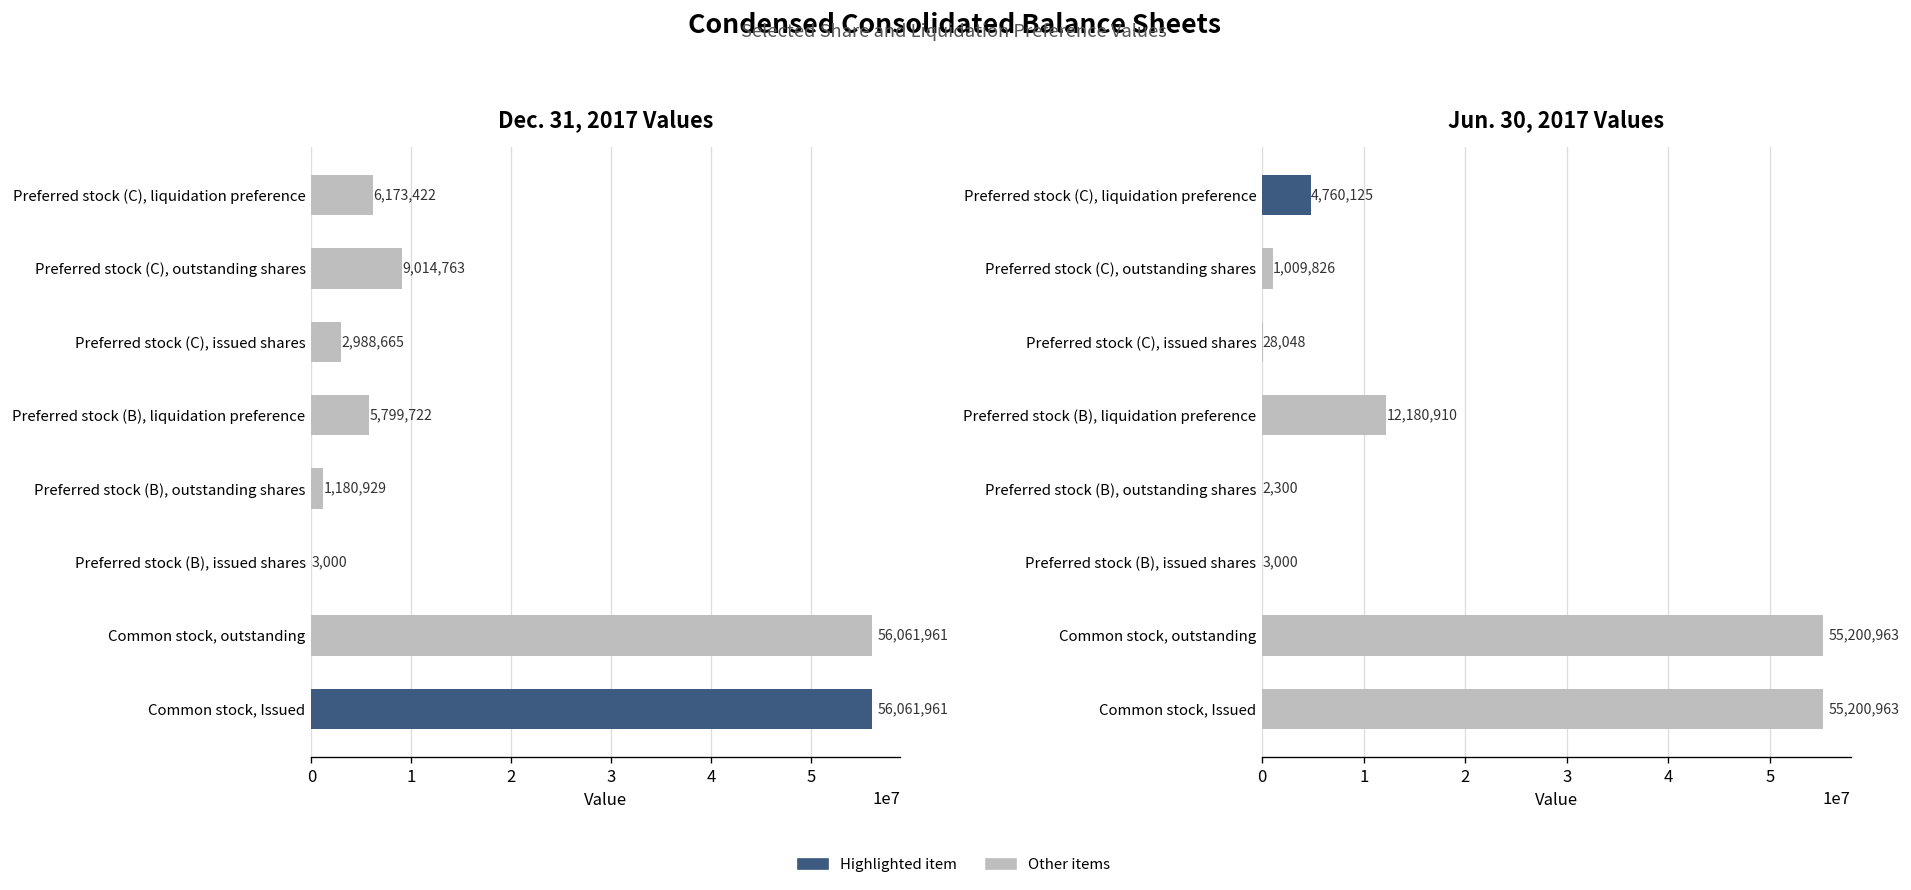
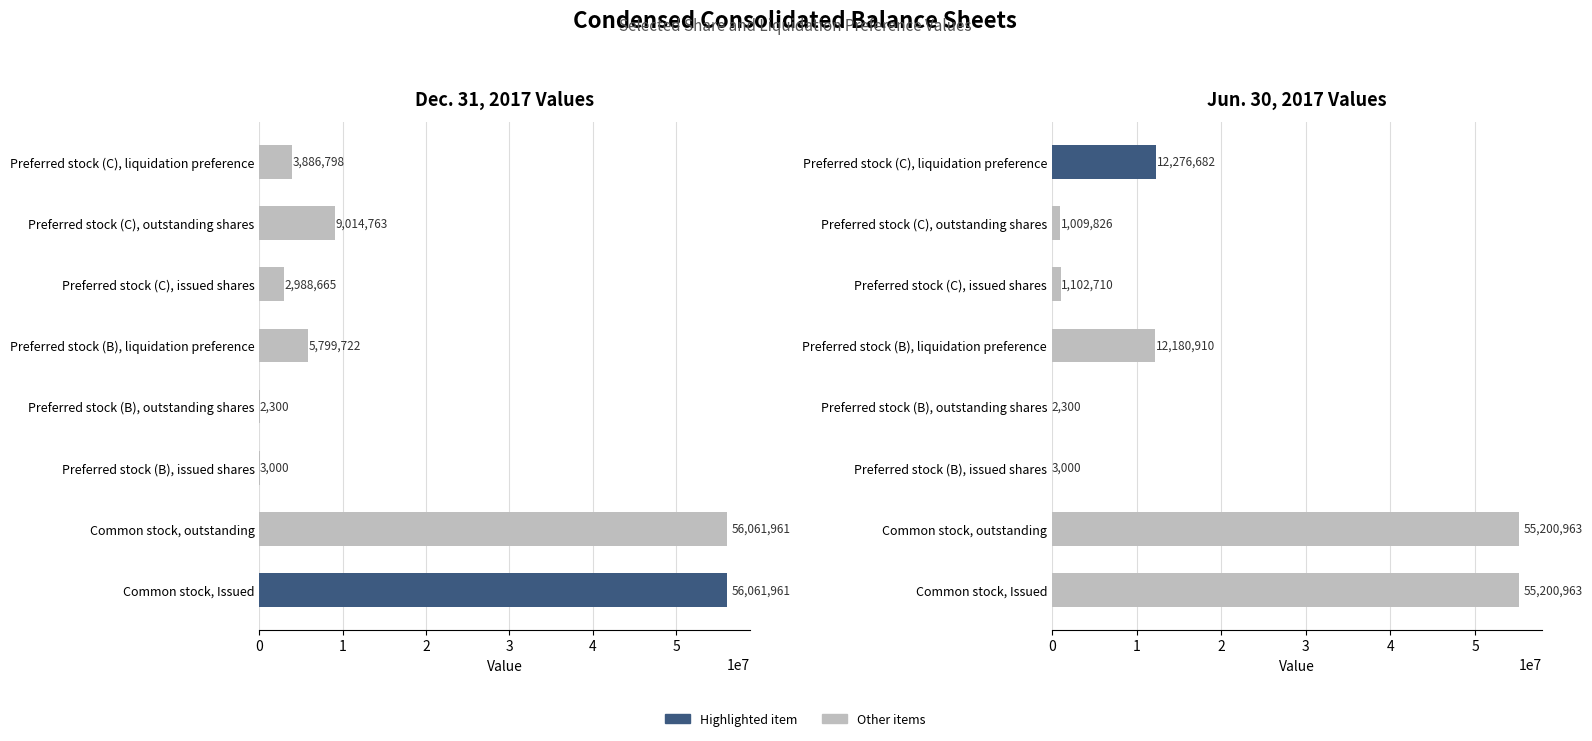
Dec. 31, 2017 Values, Preferred stock (C), liquidation preference: 6,173,422 -> 3,886,798
Dec. 31, 2017 Values, Preferred stock (B), outstanding shares: 1,180,929 -> 2,300
Jun. 30, 2017 Values, Preferred stock (C), liquidation preference: 4,760,125 -> 12,276,682
Jun. 30, 2017 Values, Preferred stock (C), issued shares: 28,048 -> 1,102,710
